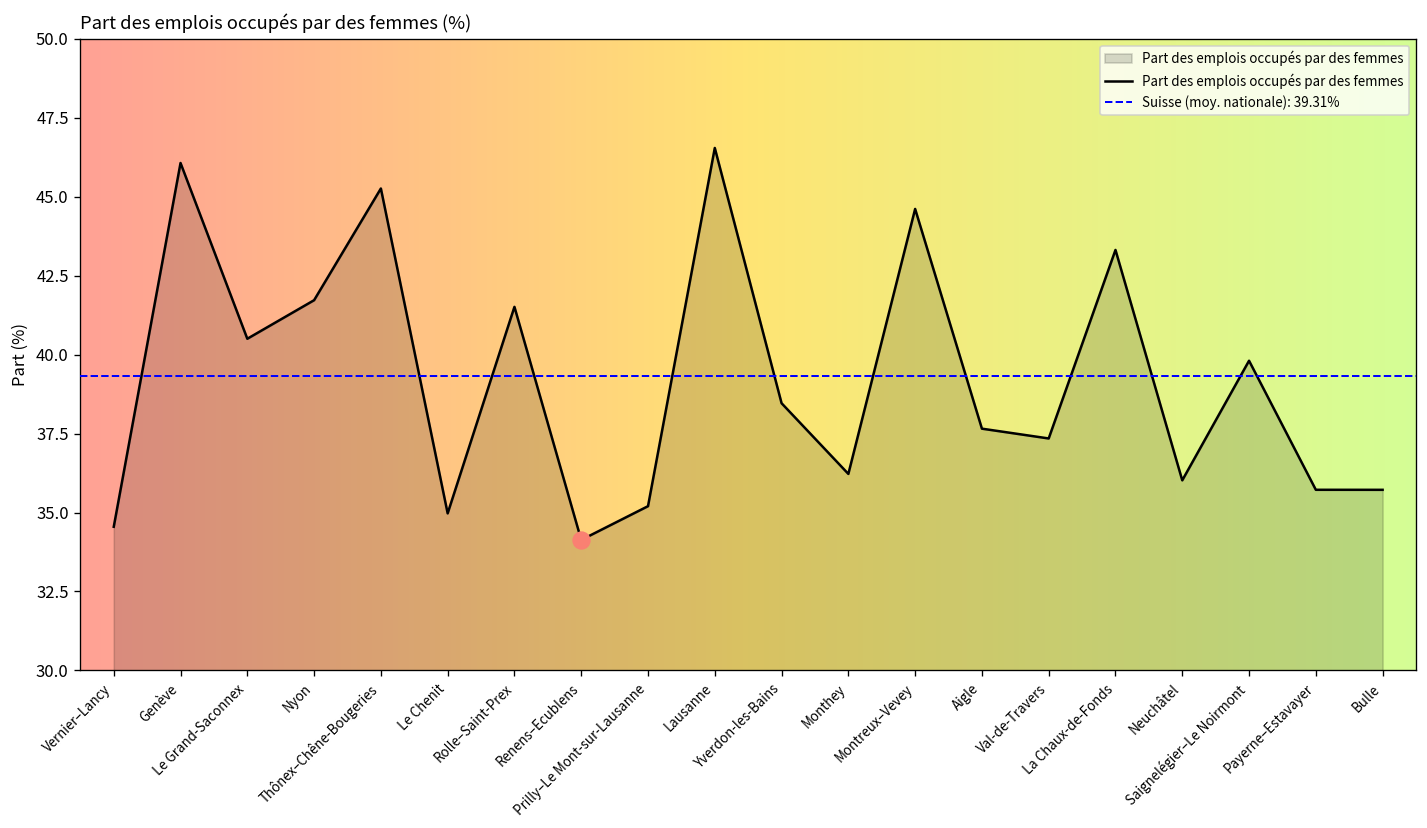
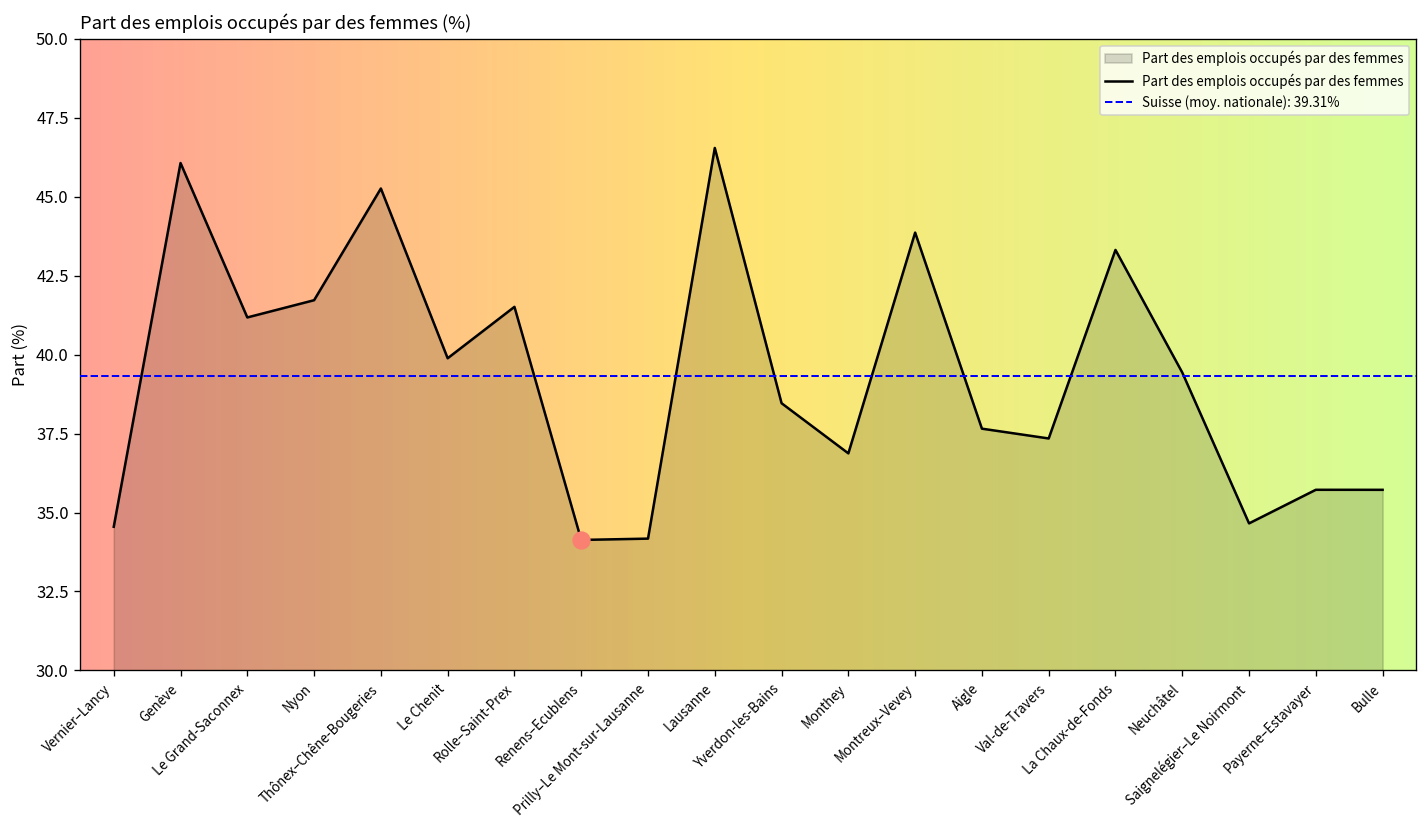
Part des emplois occupés par des femmes, Le Grand-Saconnex: 40.5 -> 41.2
Part des emplois occupés par des femmes, Le Chenit: 35.0 -> 39.9
Part des emplois occupés par des femmes, Prilly–Le Mont-sur-Lausanne: 35.2 -> 34.2
Part des emplois occupés par des femmes, Monthey: 36.2 -> 36.9
Part des emplois occupés par des femmes, Montreux–Vevey: 44.6 -> 43.9
Part des emplois occupés par des femmes, Neuchâtel: 36.0 -> 39.4
Part des emplois occupés par des femmes, Saignelégier–Le Noirmont: 39.8 -> 34.7
